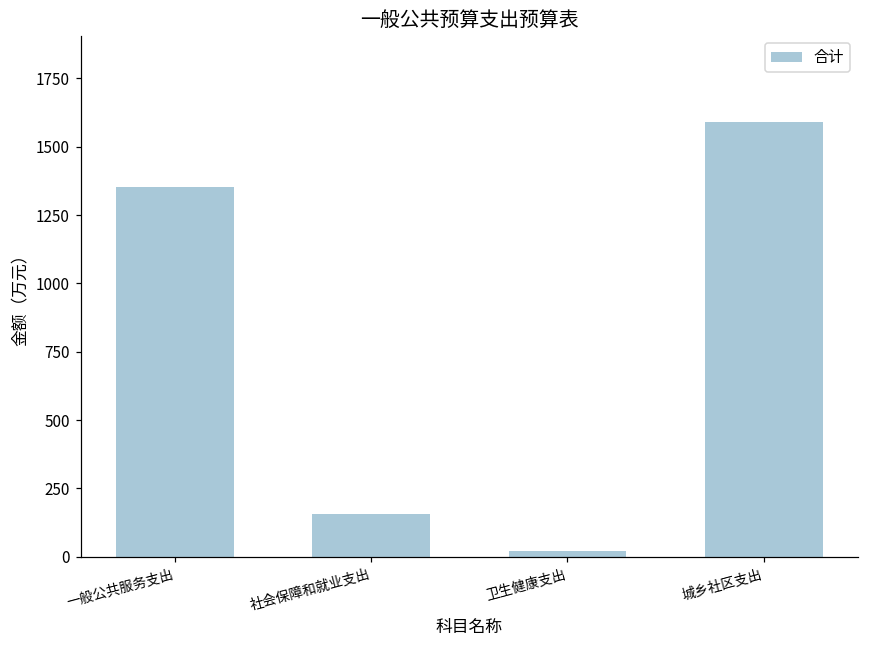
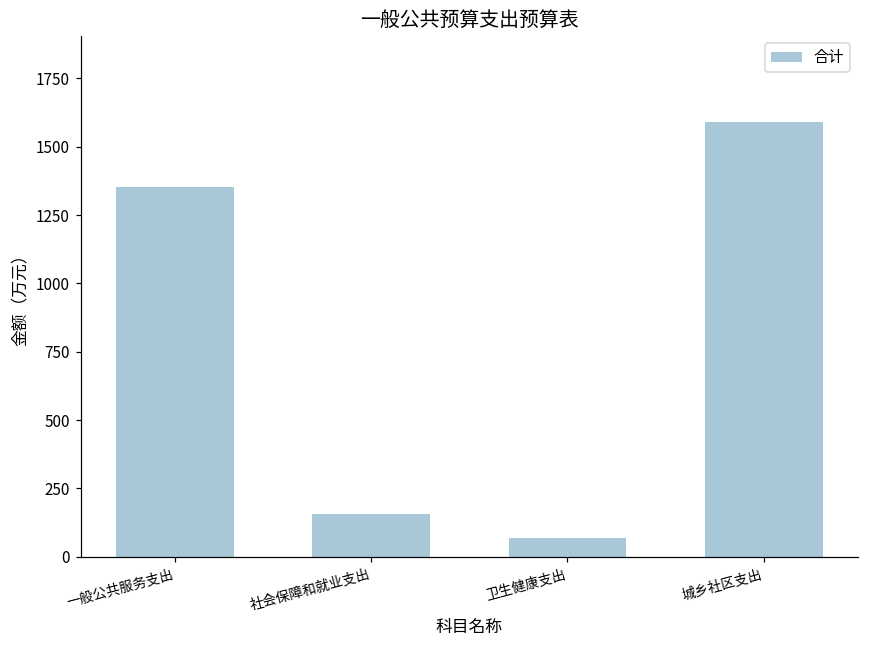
卫生健康支出: 20 -> 70
